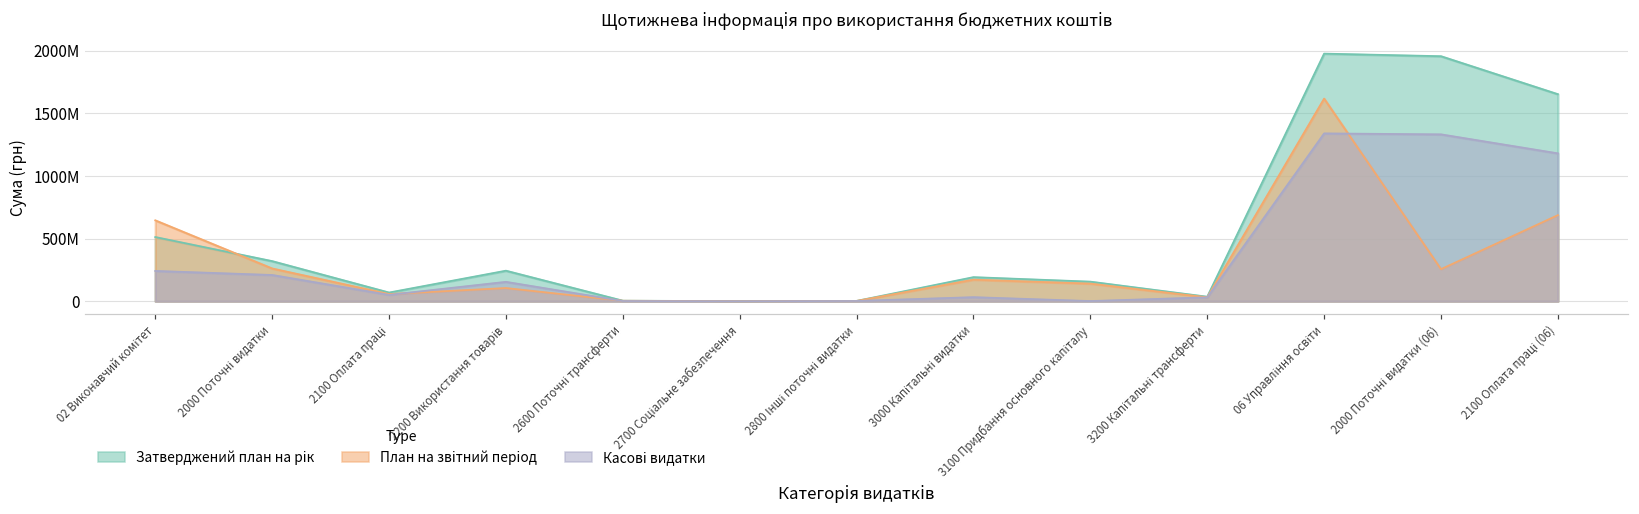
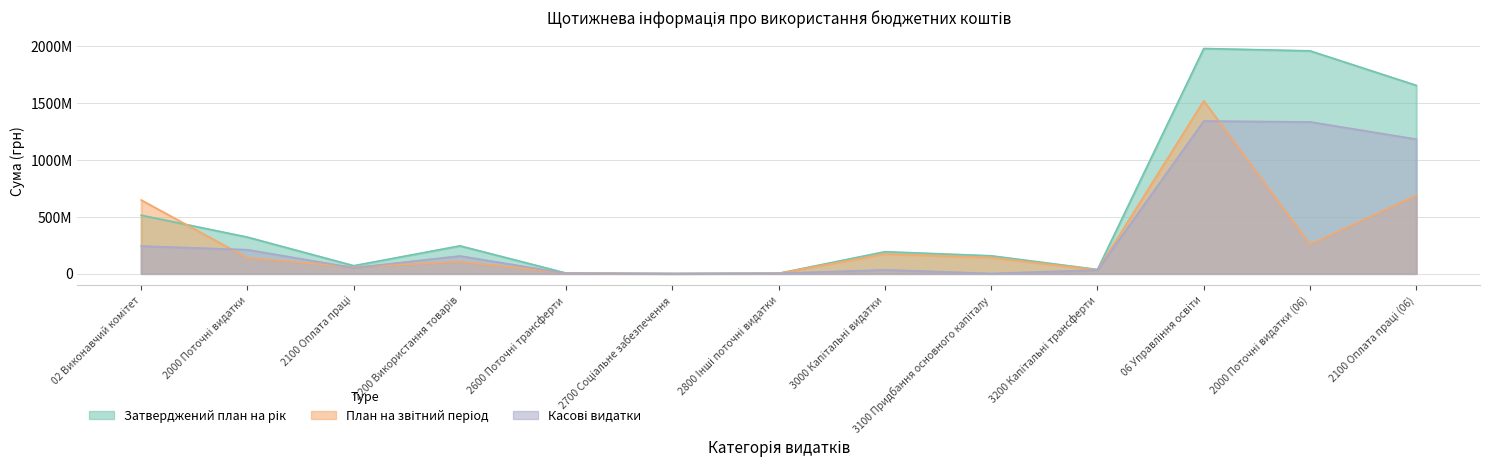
План на звітний період, 2000 Поточні видатки: 260000000 -> 140000000
План на звітний період, 06 Управління освіти: 1620000000 -> 1520000000
